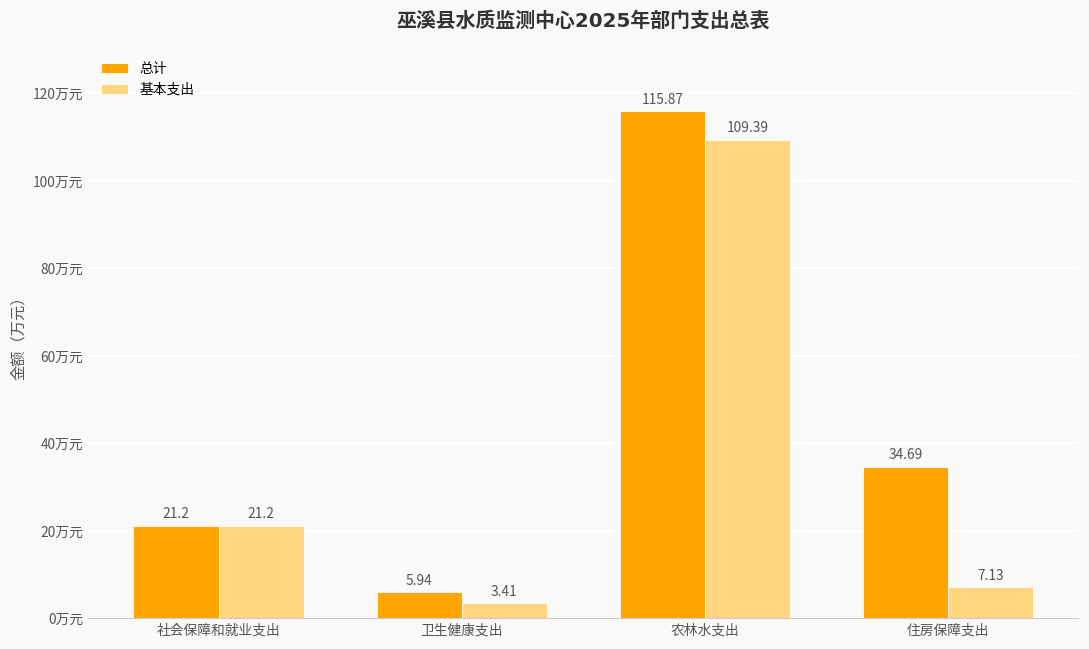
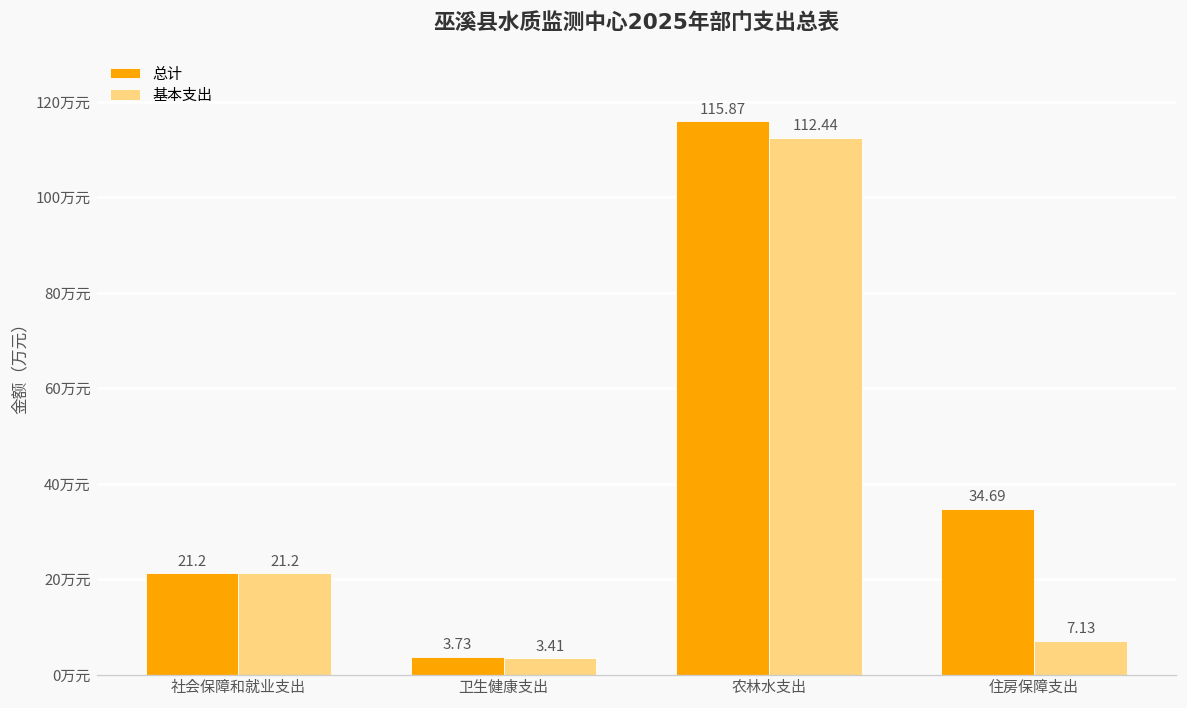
总计, 卫生健康支出: 5.94 -> 3.73
基本支出, 农林水支出: 109.39 -> 112.44
